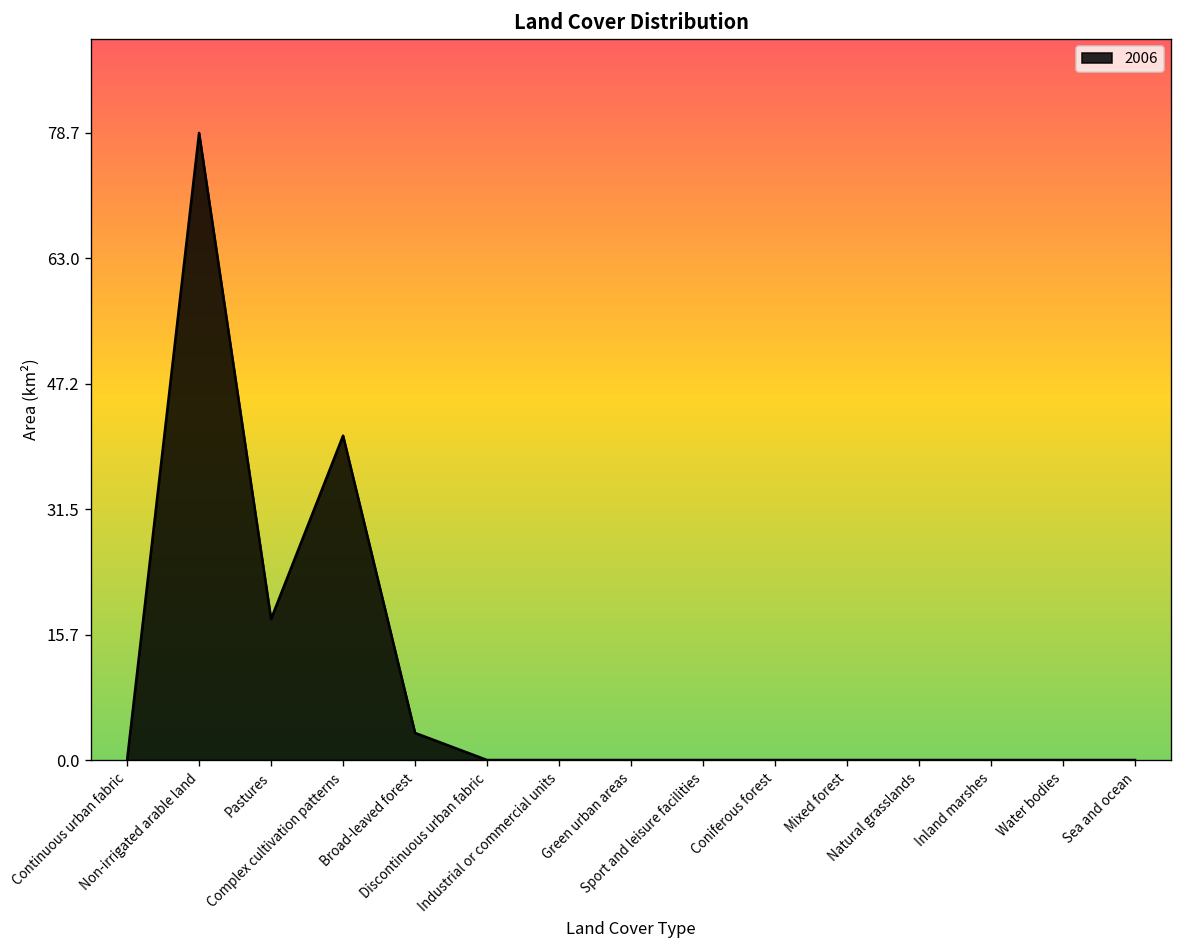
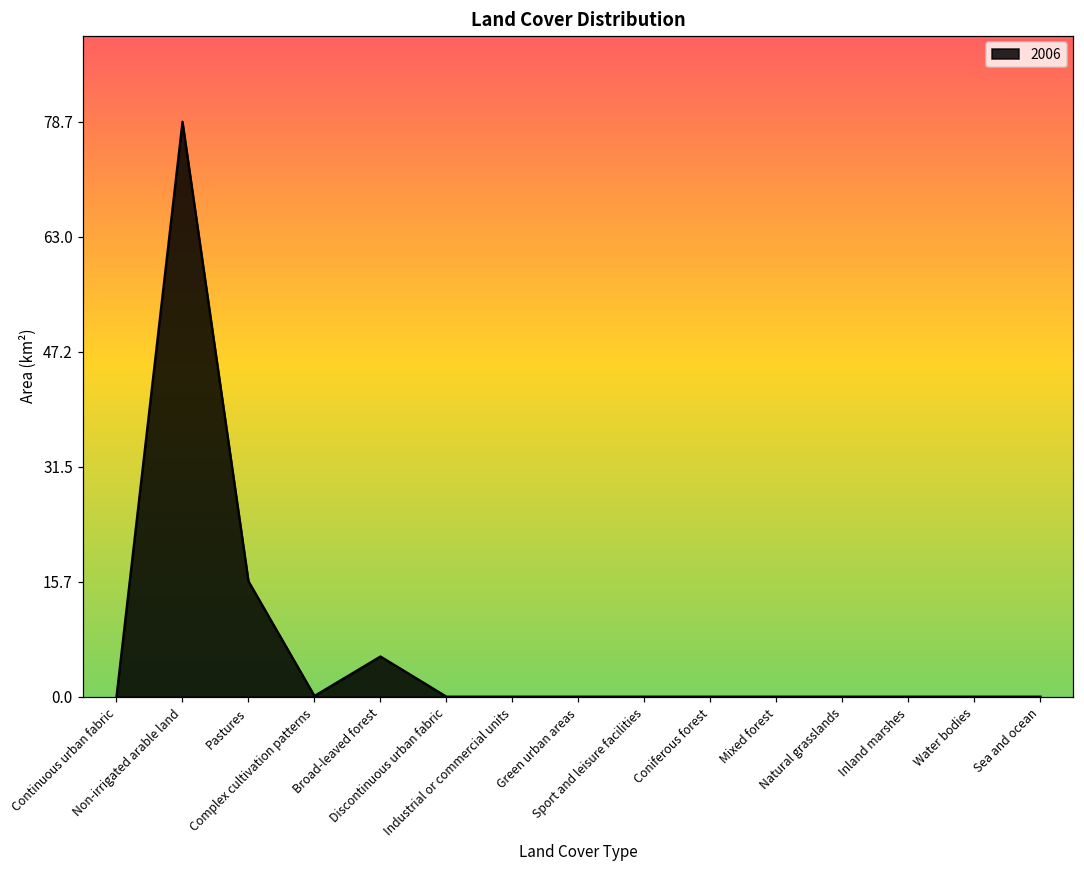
Pastures: 18 -> 16
Complex cultivation patterns: 41 -> 0
Broad-leaved forest: 3 -> 6
